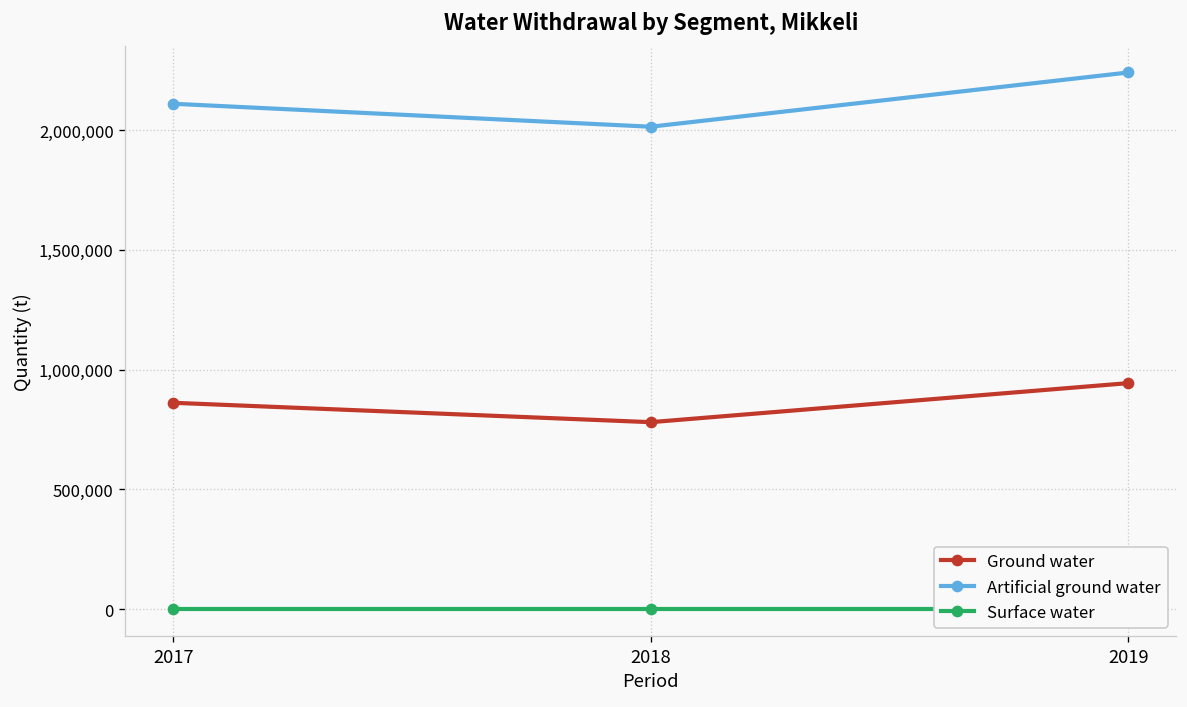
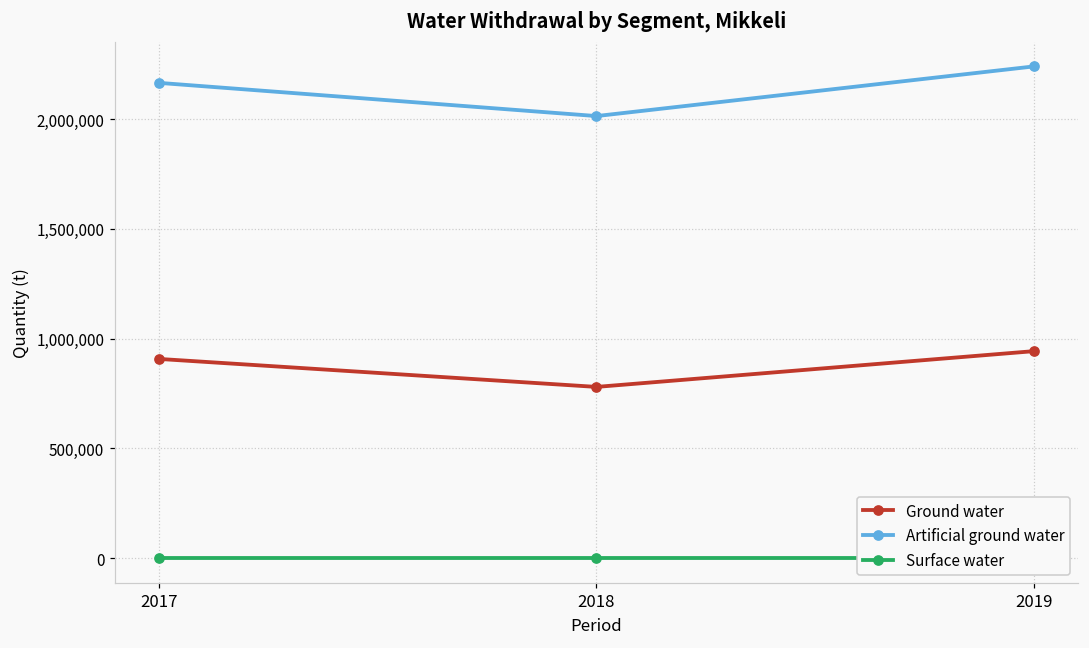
Ground water, 2017: 860,000 -> 910,000
Artificial ground water, 2017: 2,110,000 -> 2,170,000
